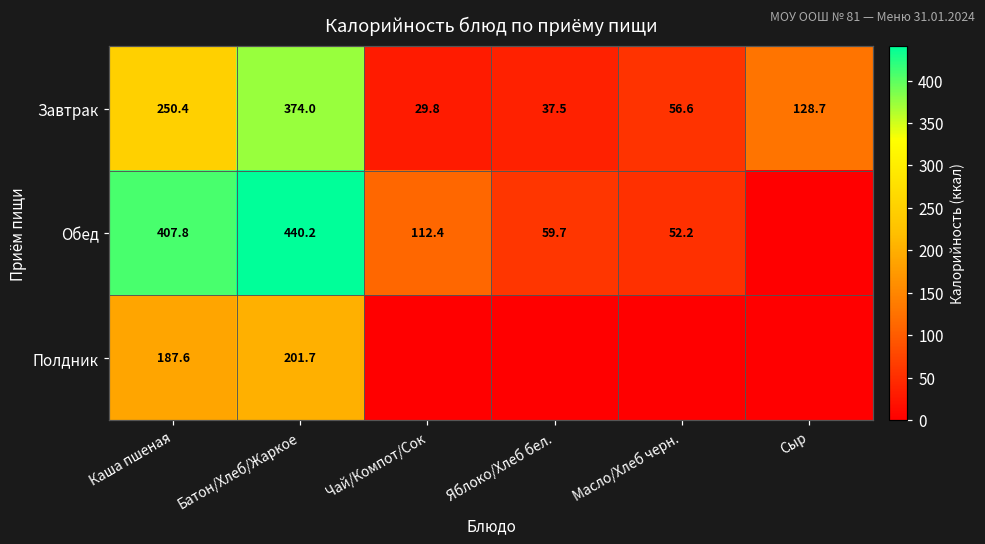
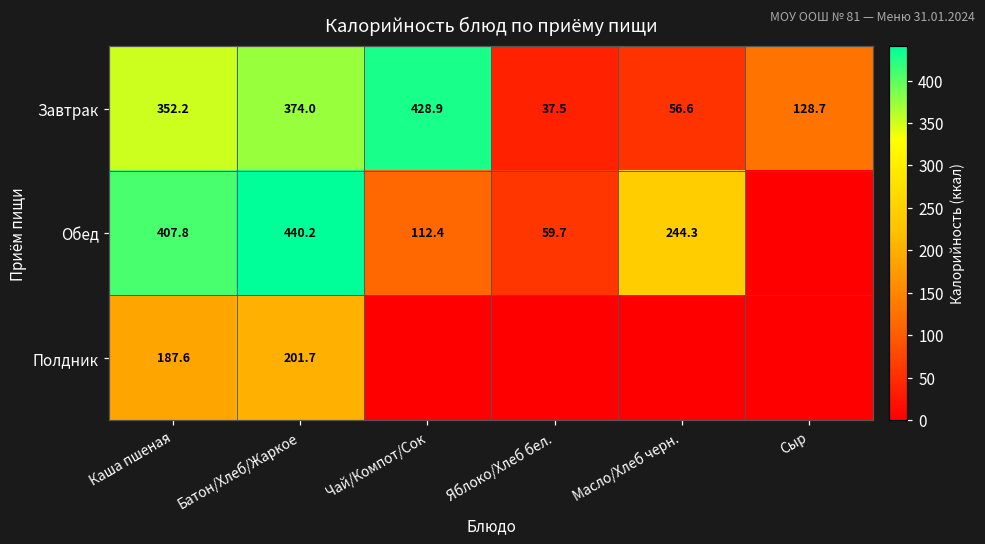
Завтрак, Каша пшеная: 250.4 -> 352.2
Завтрак, Чай/Компот/Сок: 29.8 -> 428.9
Обед, Масло/Хлеб черн.: 52.2 -> 244.3
